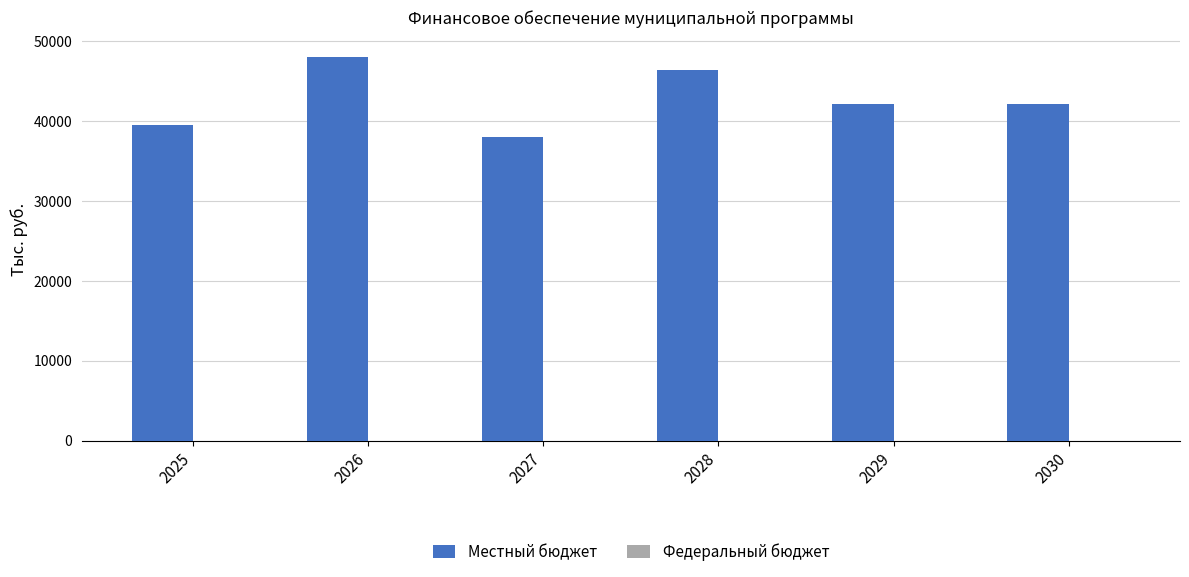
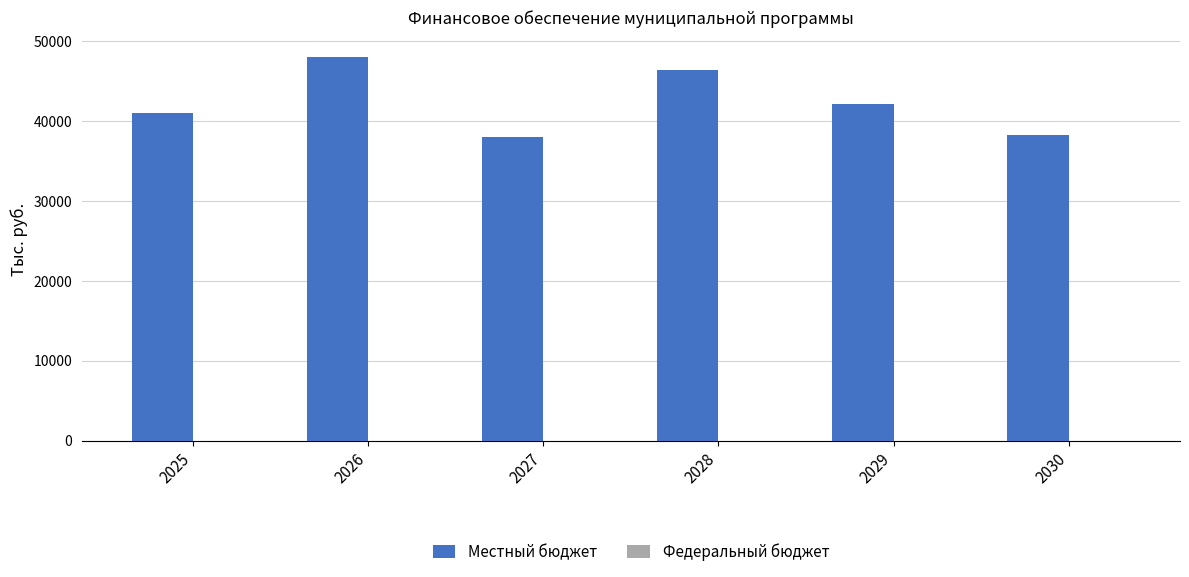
Местный бюджет, 2025: 40000 -> 41000
Местный бюджет, 2030: 42000 -> 38000
